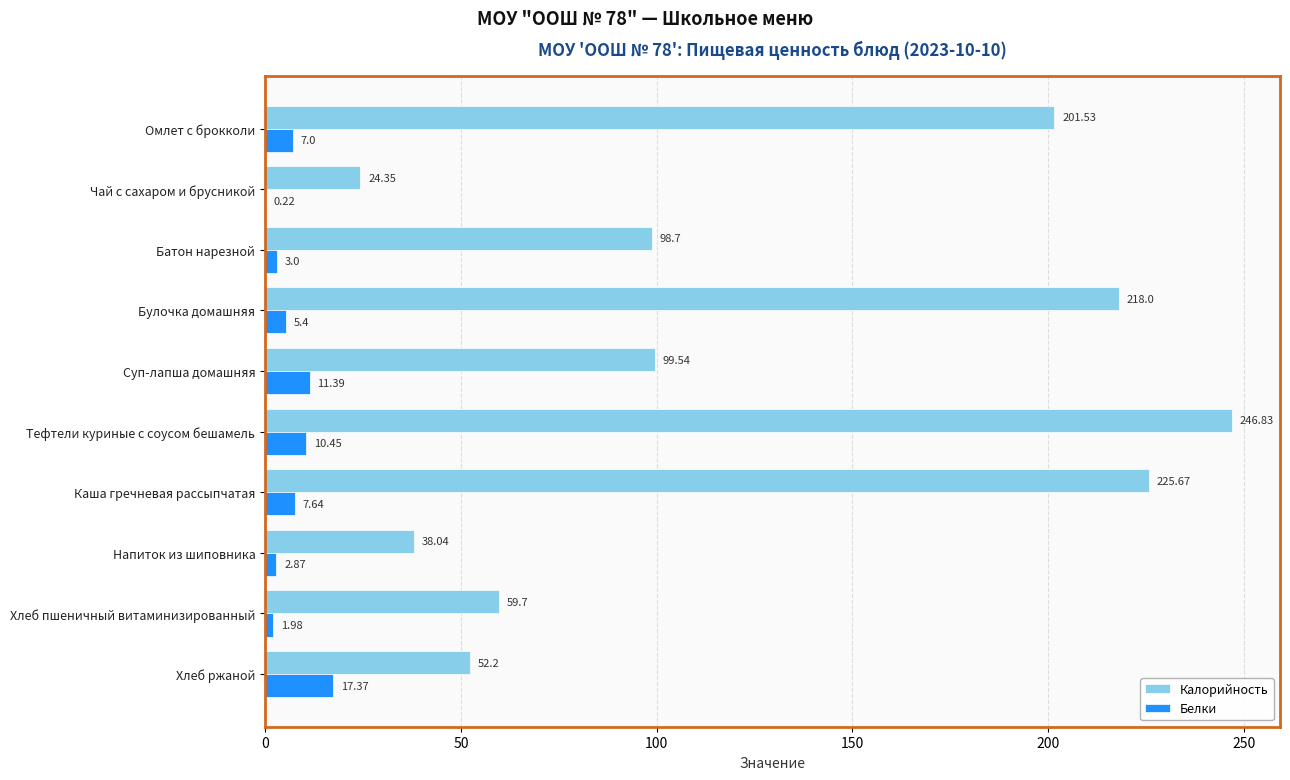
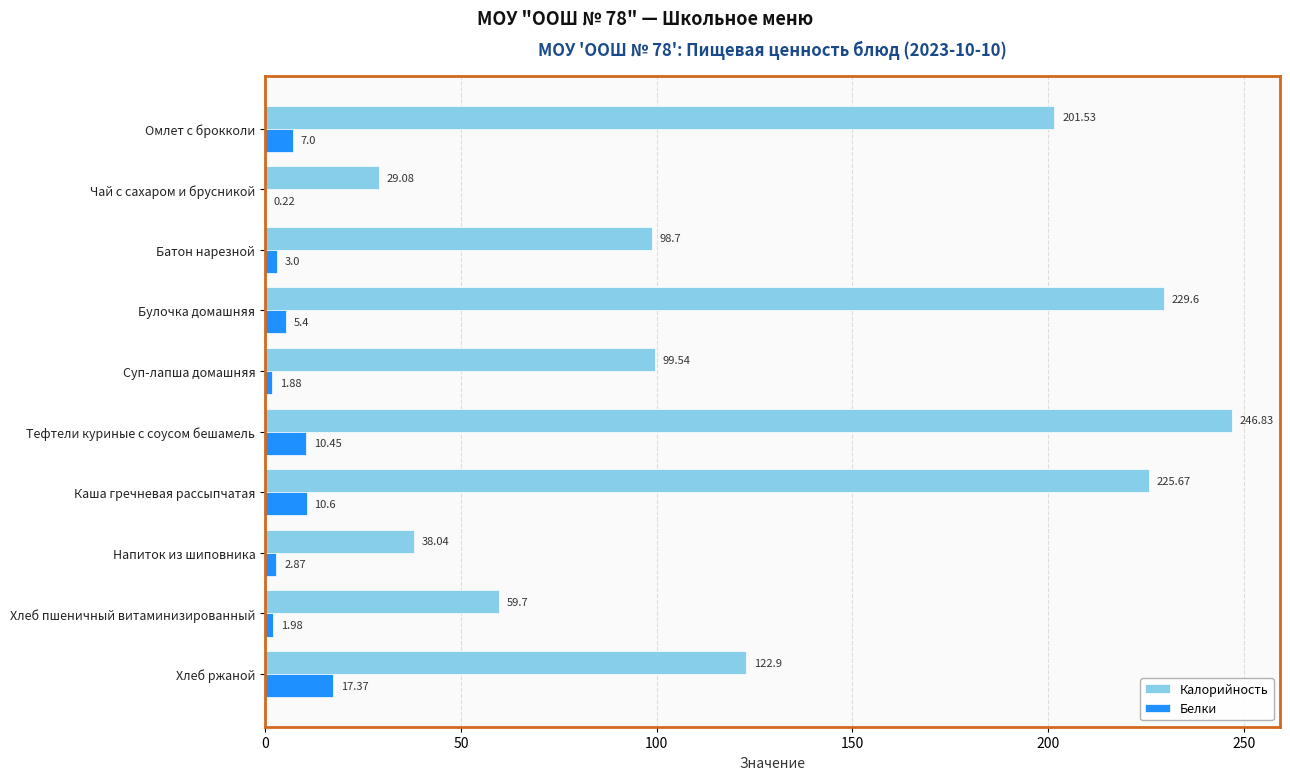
Калорийность, Чай с сахаром и брусникой: 24.35 -> 29.08
Калорийность, Булочка домашняя: 218.0 -> 229.6
Белки, Суп-лапша домашняя: 11.39 -> 1.88
Белки, Каша гречневая рассыпчатая: 7.64 -> 10.6
Калорийность, Хлеб ржаной: 52.2 -> 122.9
